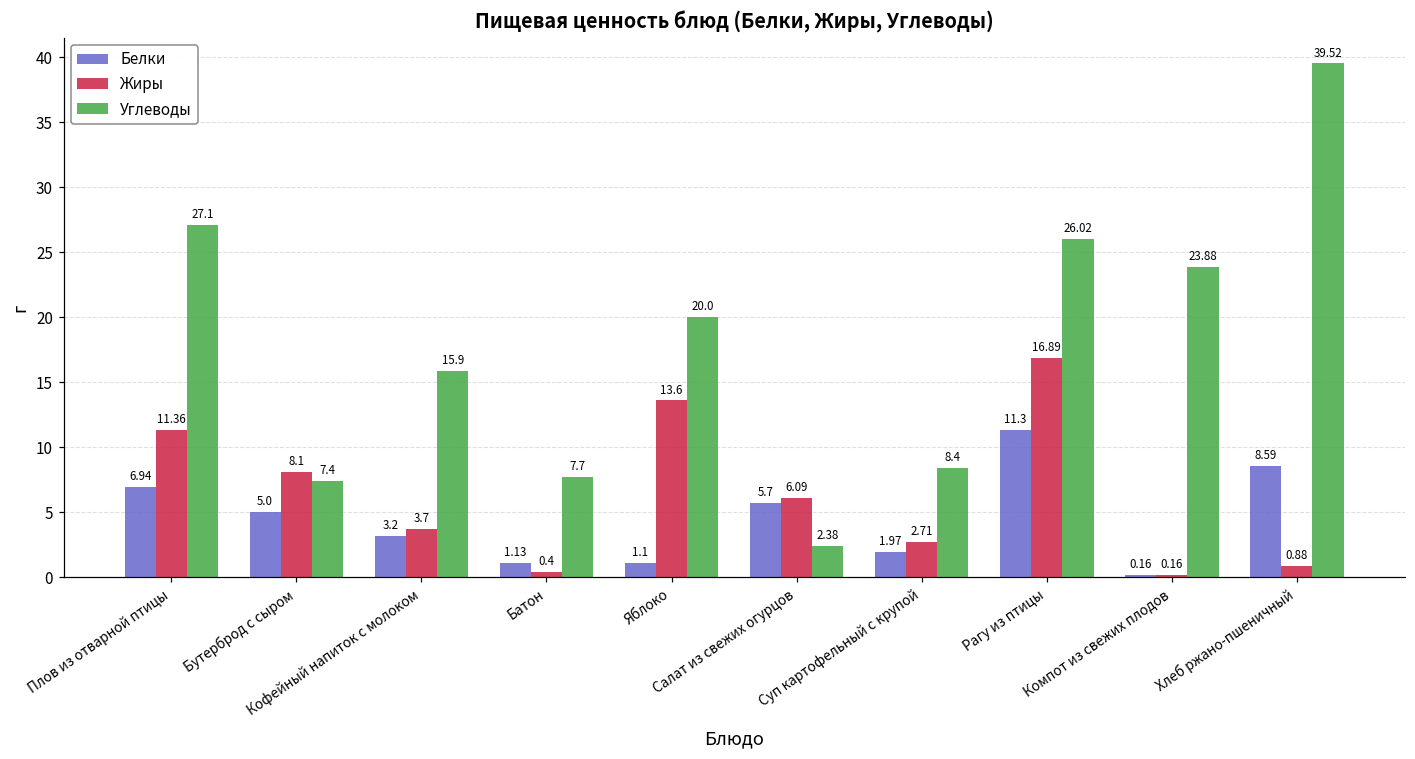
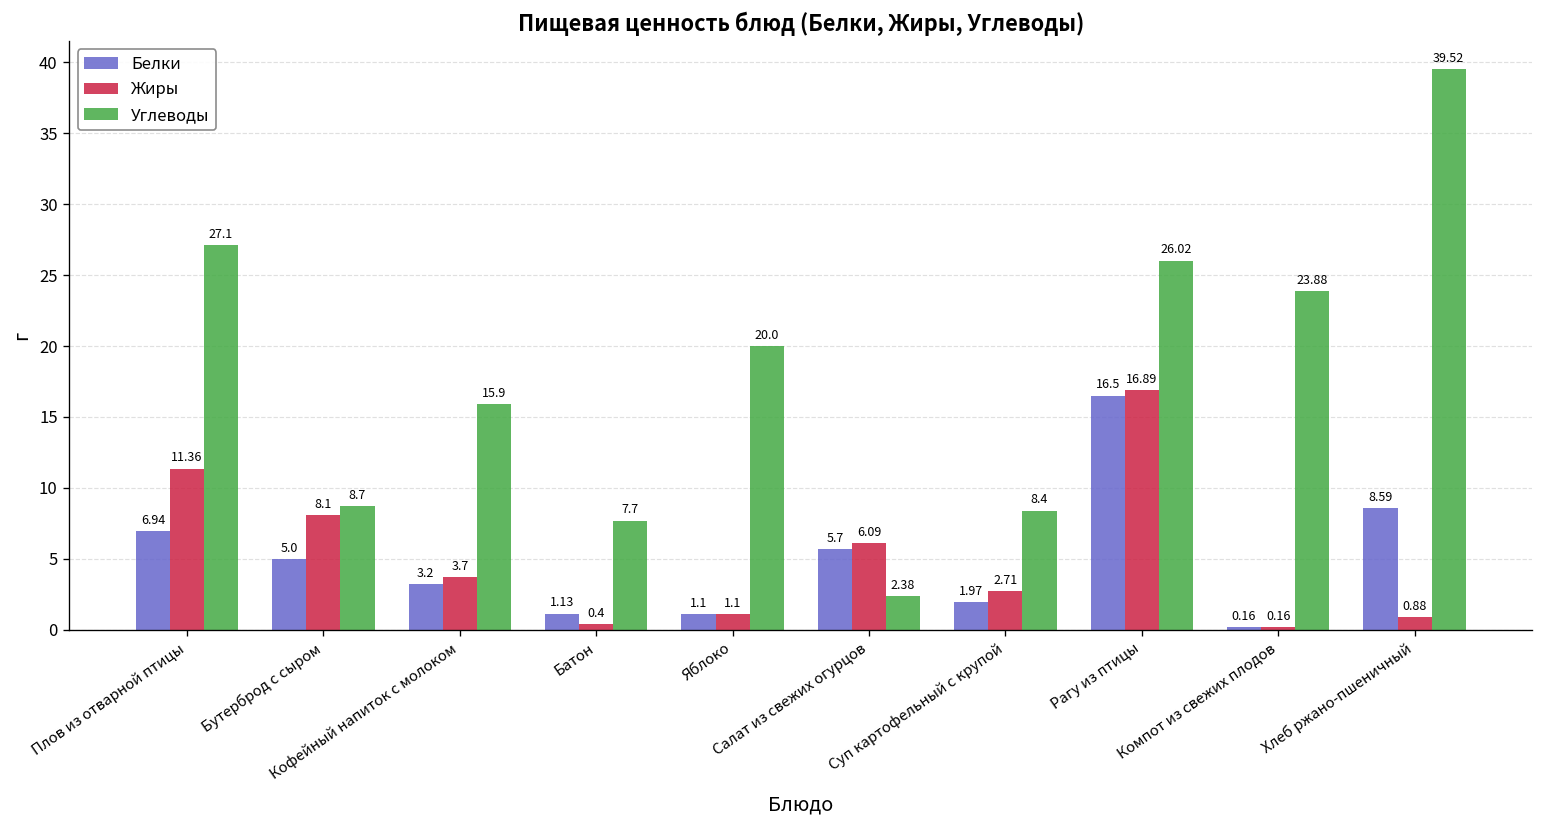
Углеводы, Бутерброд с сыром: 7.4 -> 8.7
Жиры, Яблоко: 13.6 -> 1.1
Белки, Рагу из птицы: 11.3 -> 16.5
